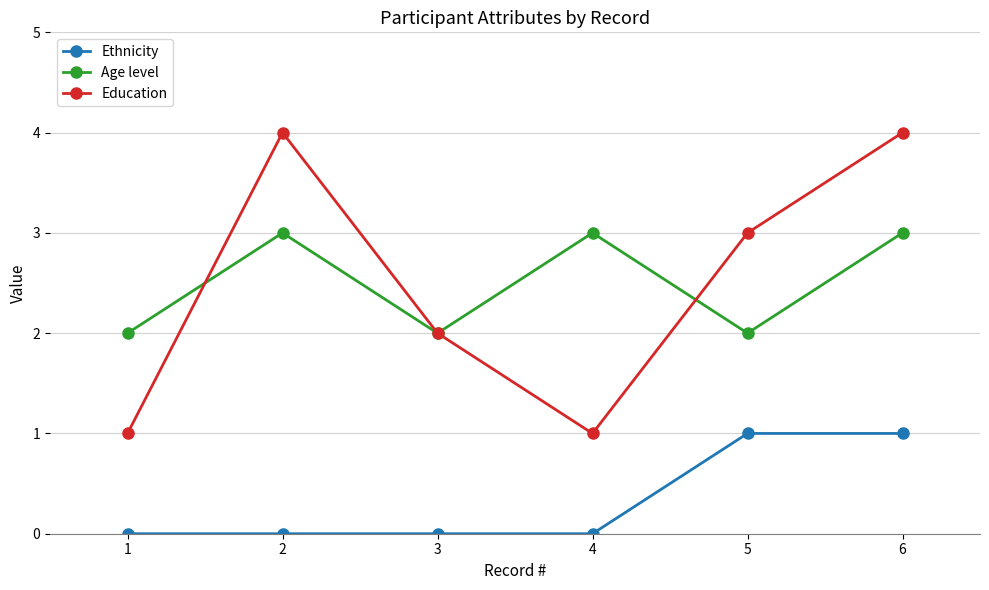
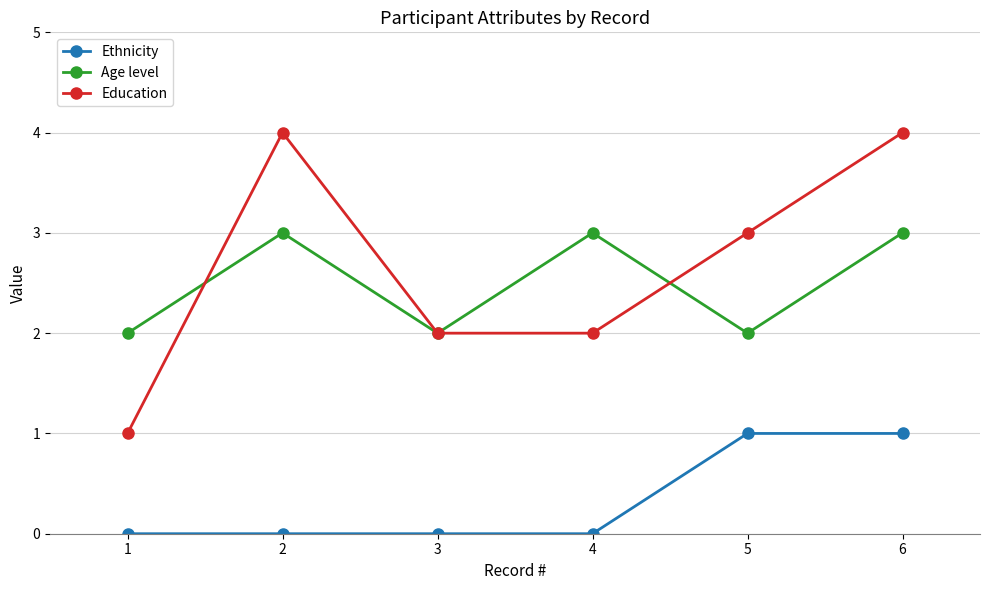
Education, 4: 1 -> 2
